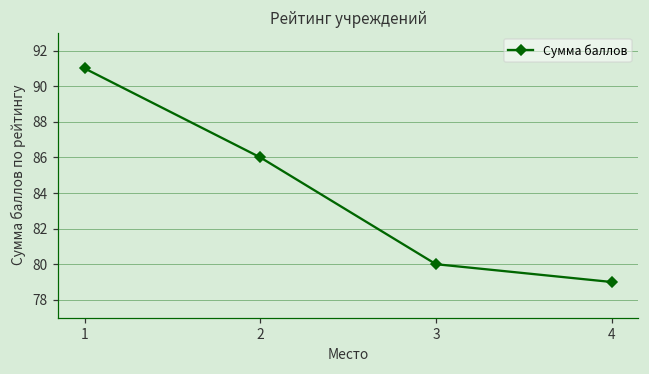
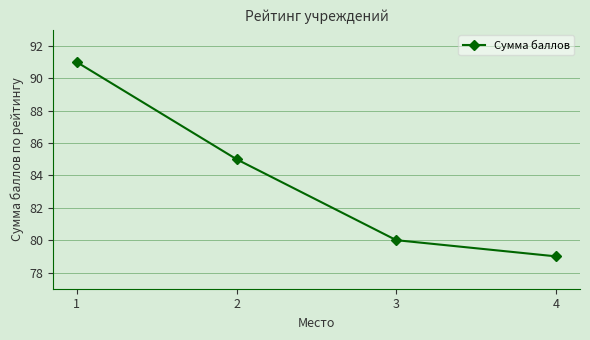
2: 86 -> 85
